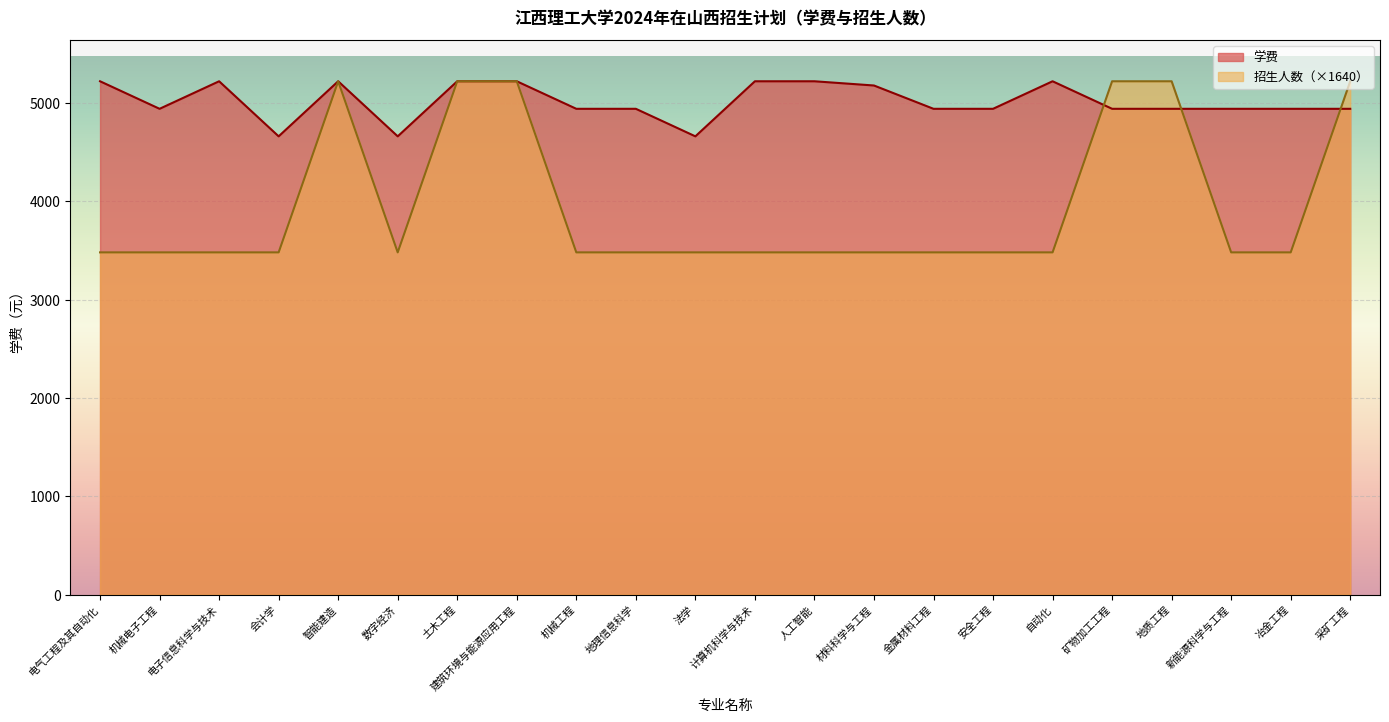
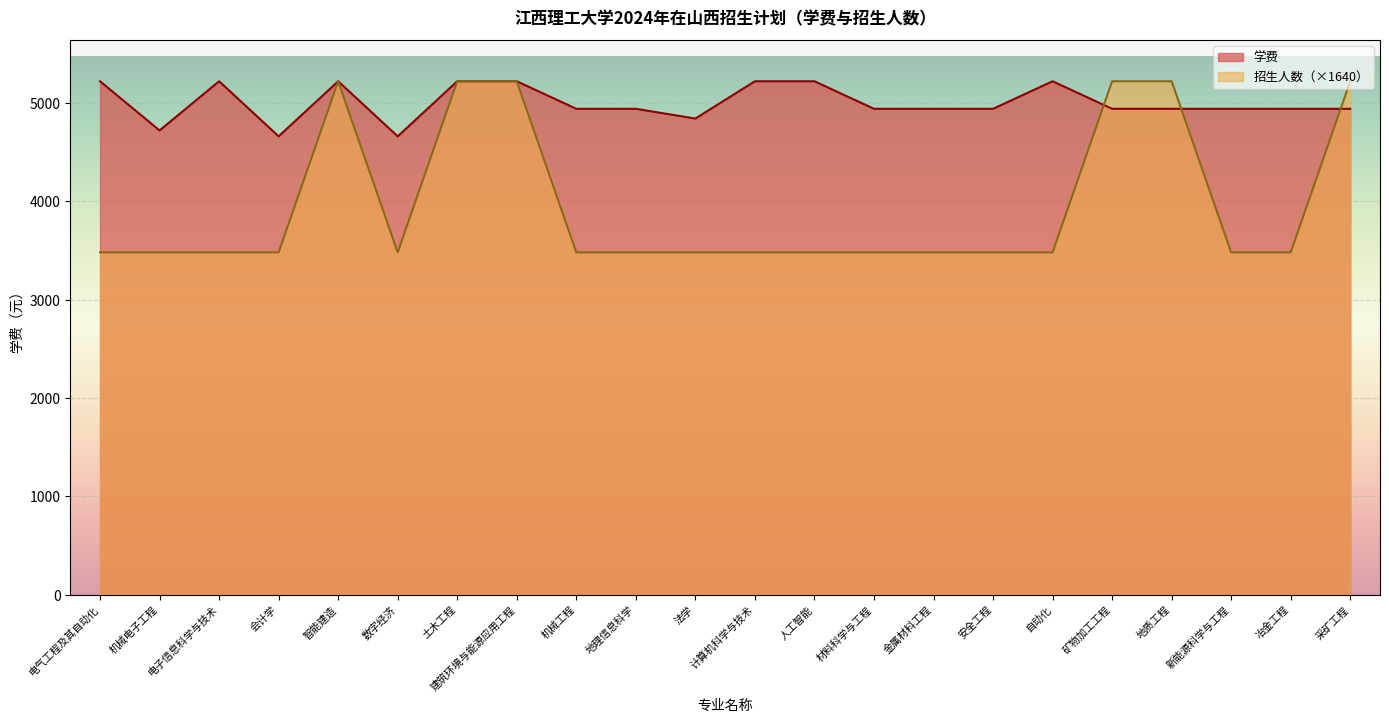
学费, 机械电子工程: 4900 -> 4700
学费, 法学: 4700 -> 4800
学费, 材料科学与工程: 5200 -> 4900
